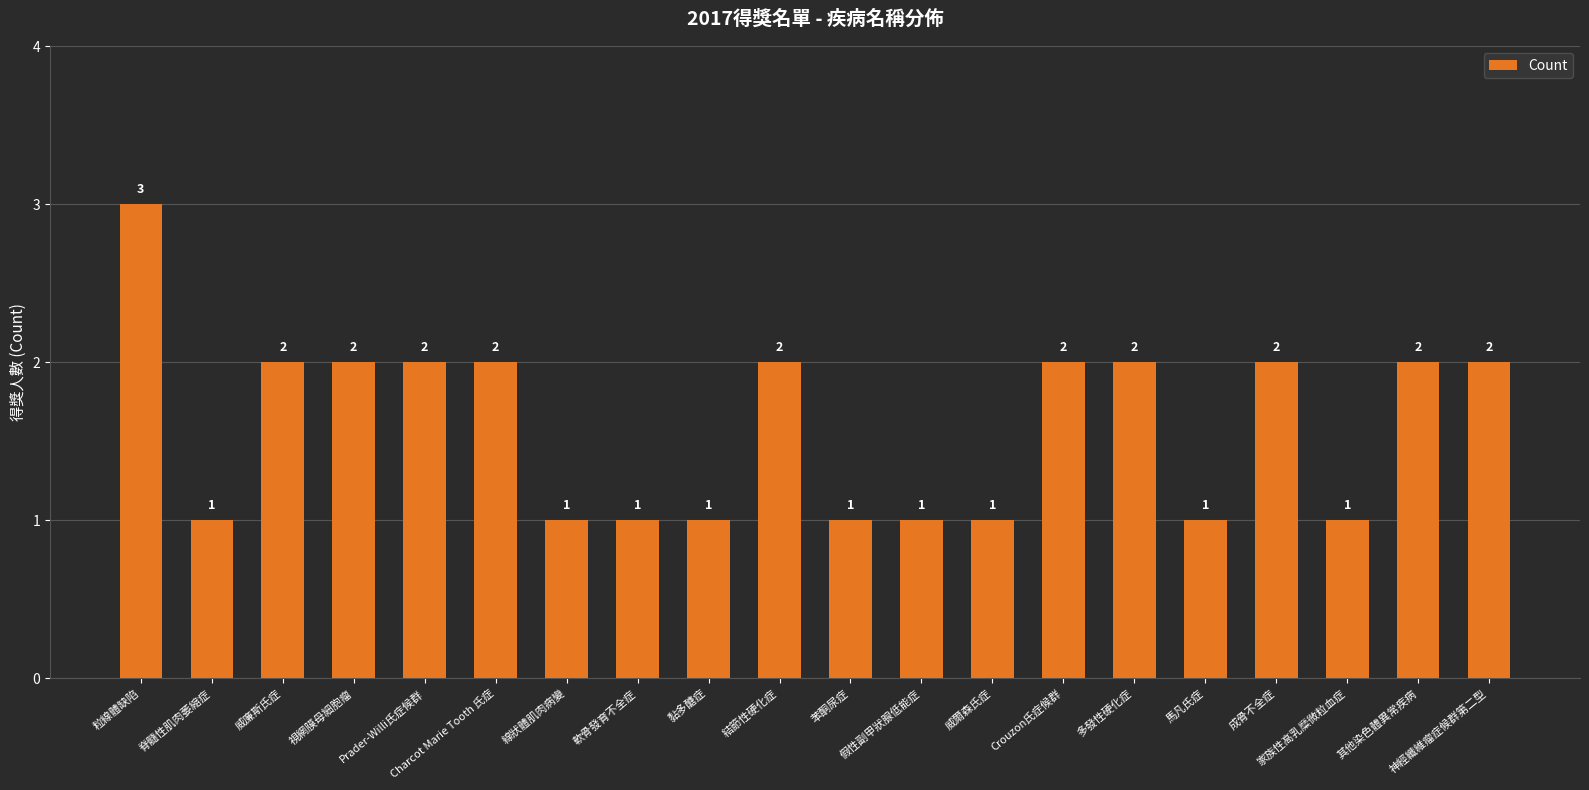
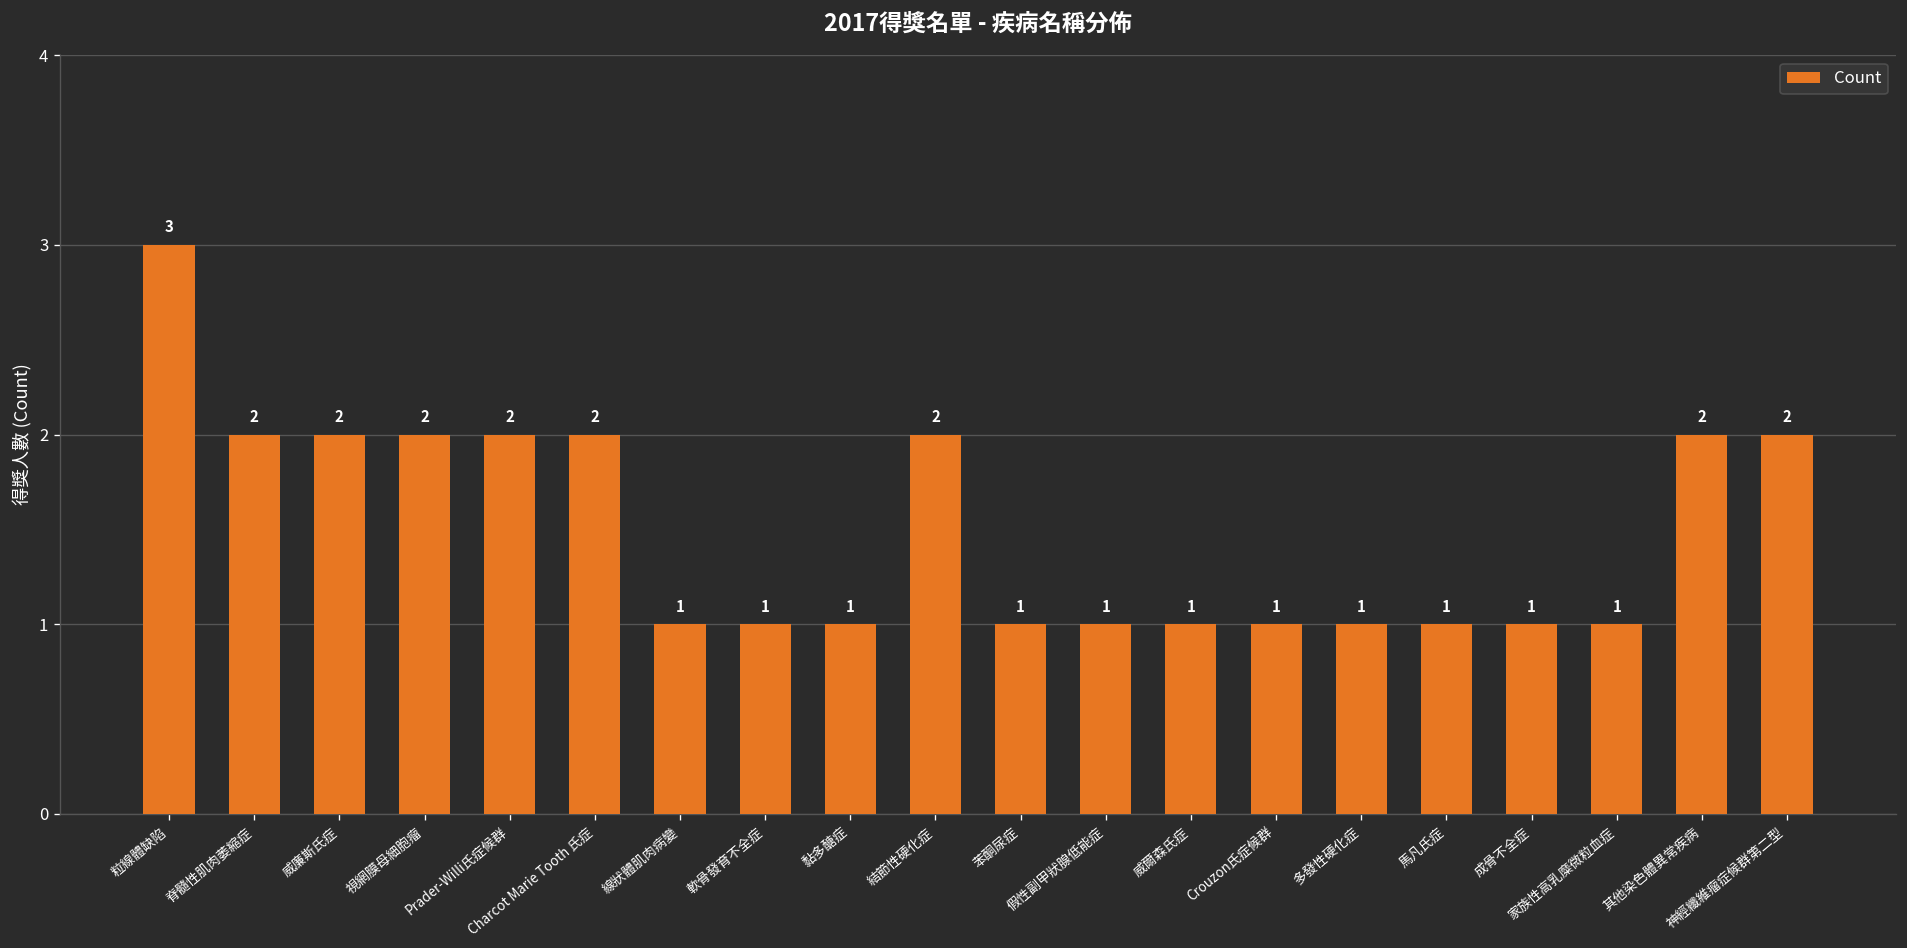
脊髓性肌肉萎縮症: 1 -> 2
Crouzon氏症候群: 2 -> 1
多發性硬化症: 2 -> 1
成骨不全症: 2 -> 1
